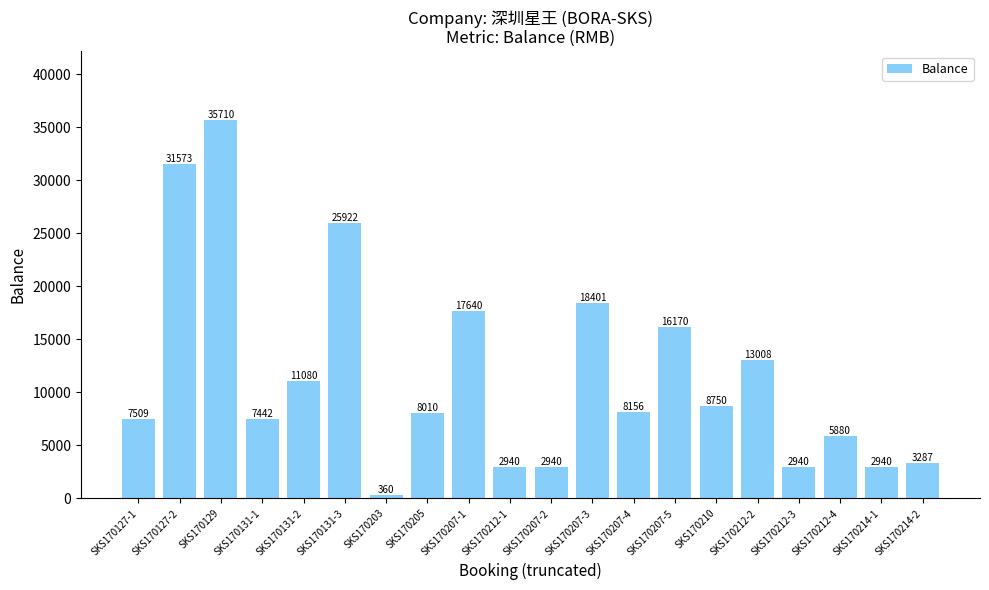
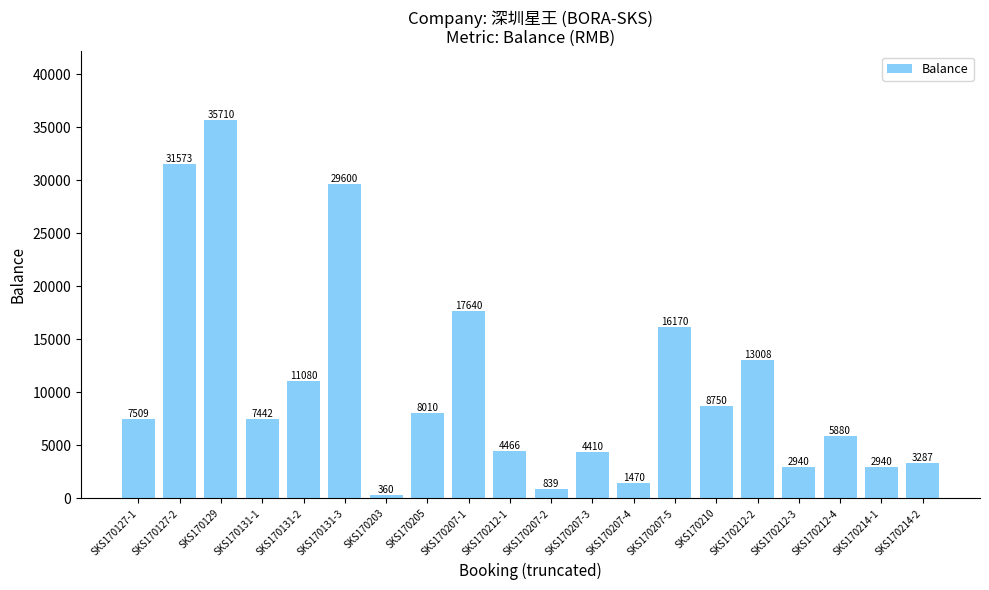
SKS170131-3: 25922 -> 29600
SKS170212-1: 2940 -> 4466
SKS170207-2: 2940 -> 839
SKS170207-3: 18401 -> 4410
SKS170207-4: 8156 -> 1470
